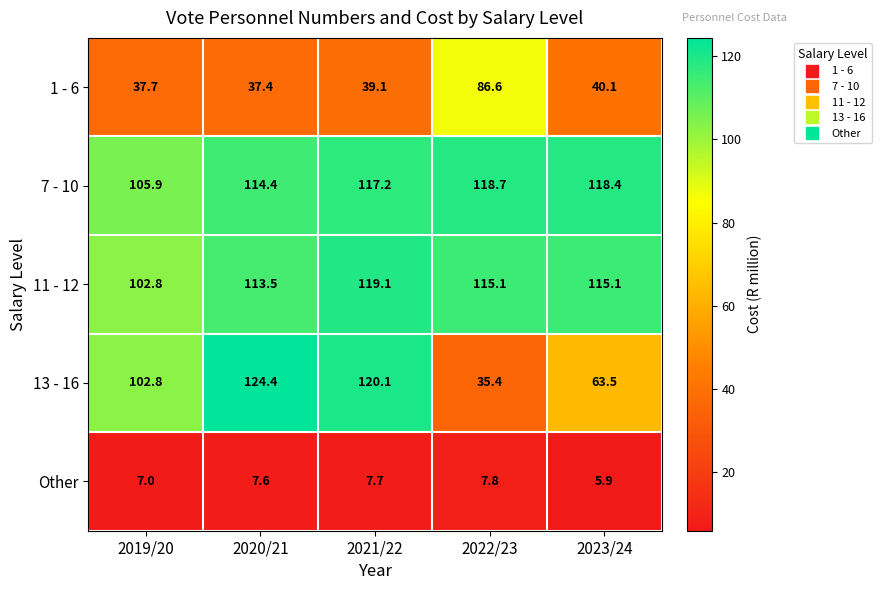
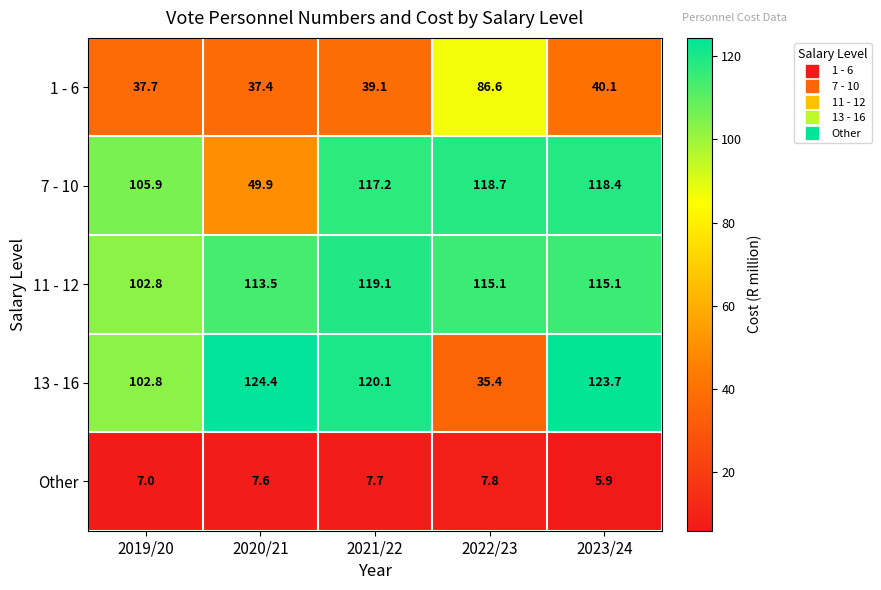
7 - 10, 2020/21: 114.4 -> 49.9
13 - 16, 2023/24: 63.5 -> 123.7
